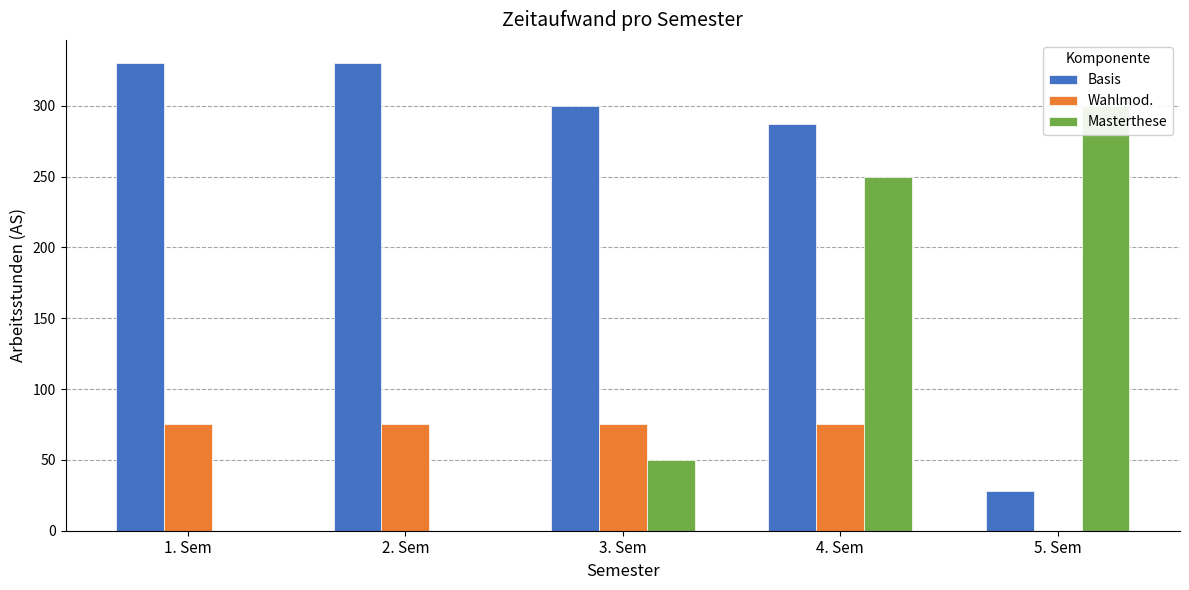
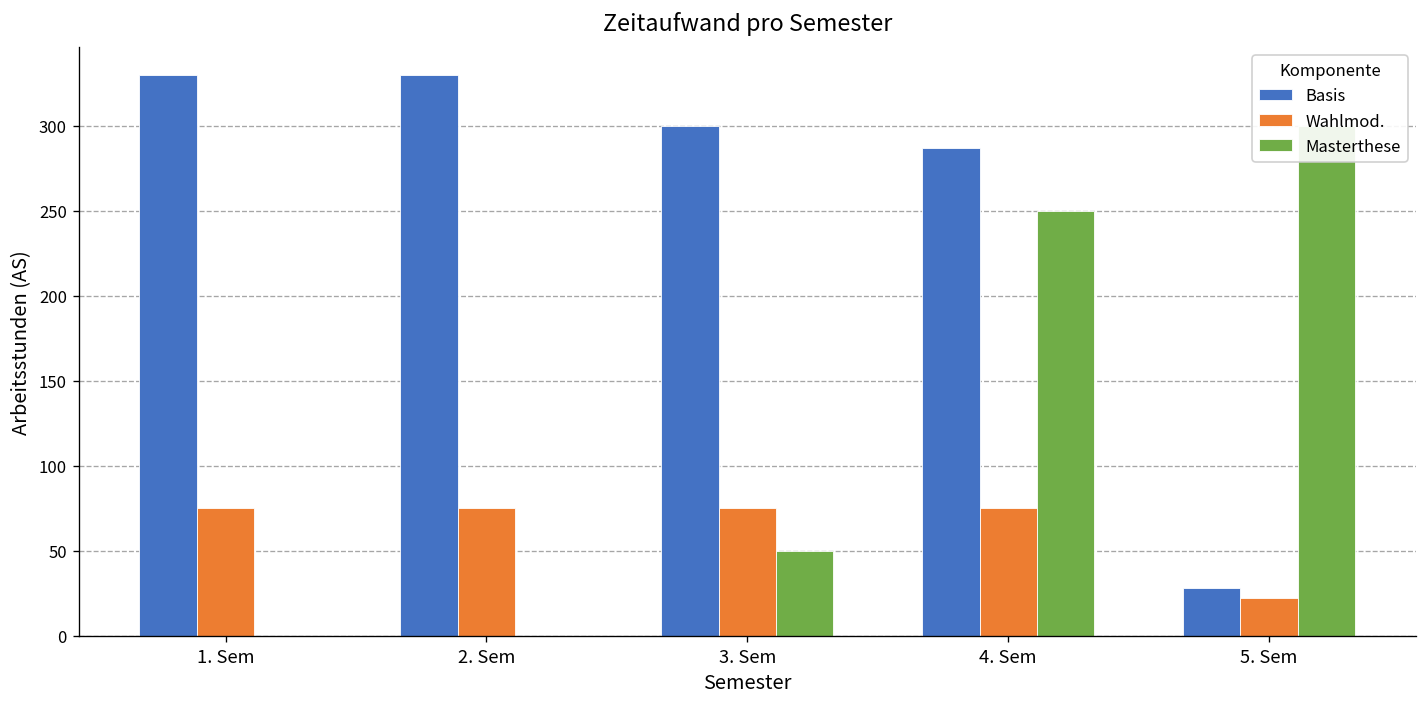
Wahlmod., 5. Sem: 0 -> 22
